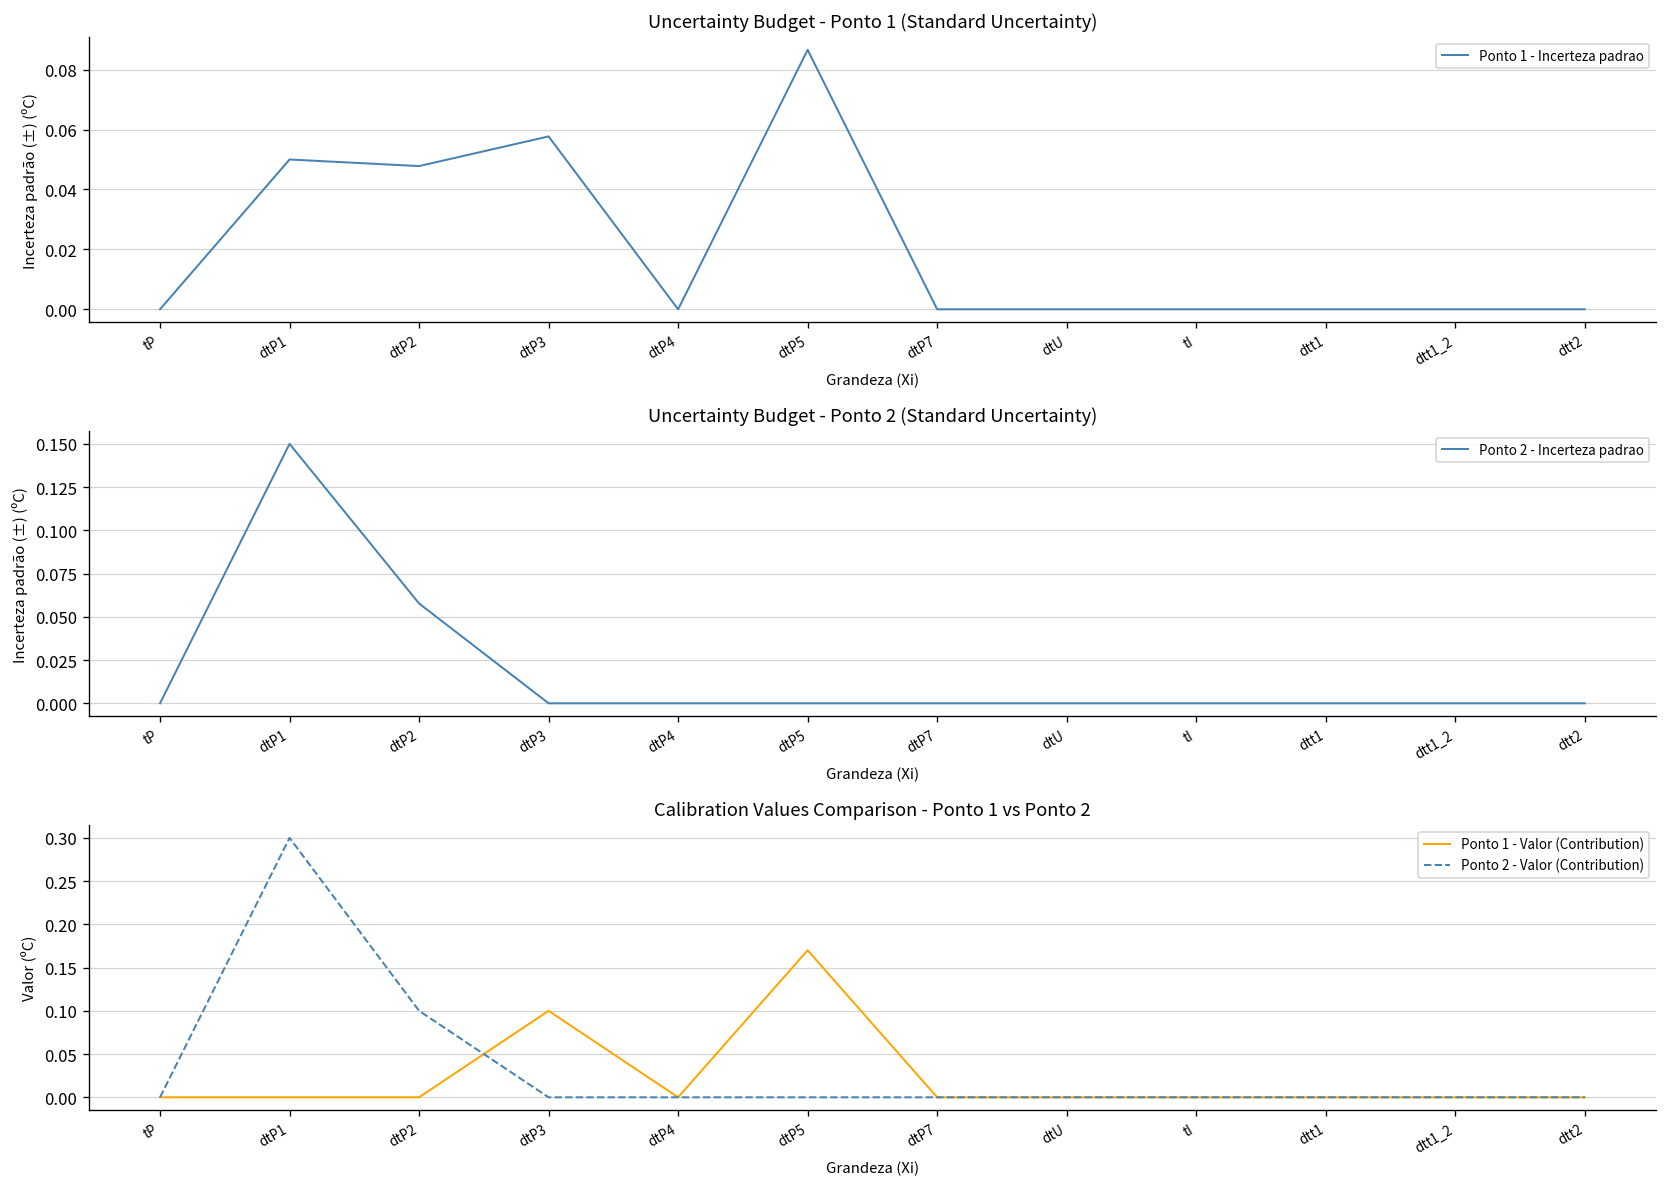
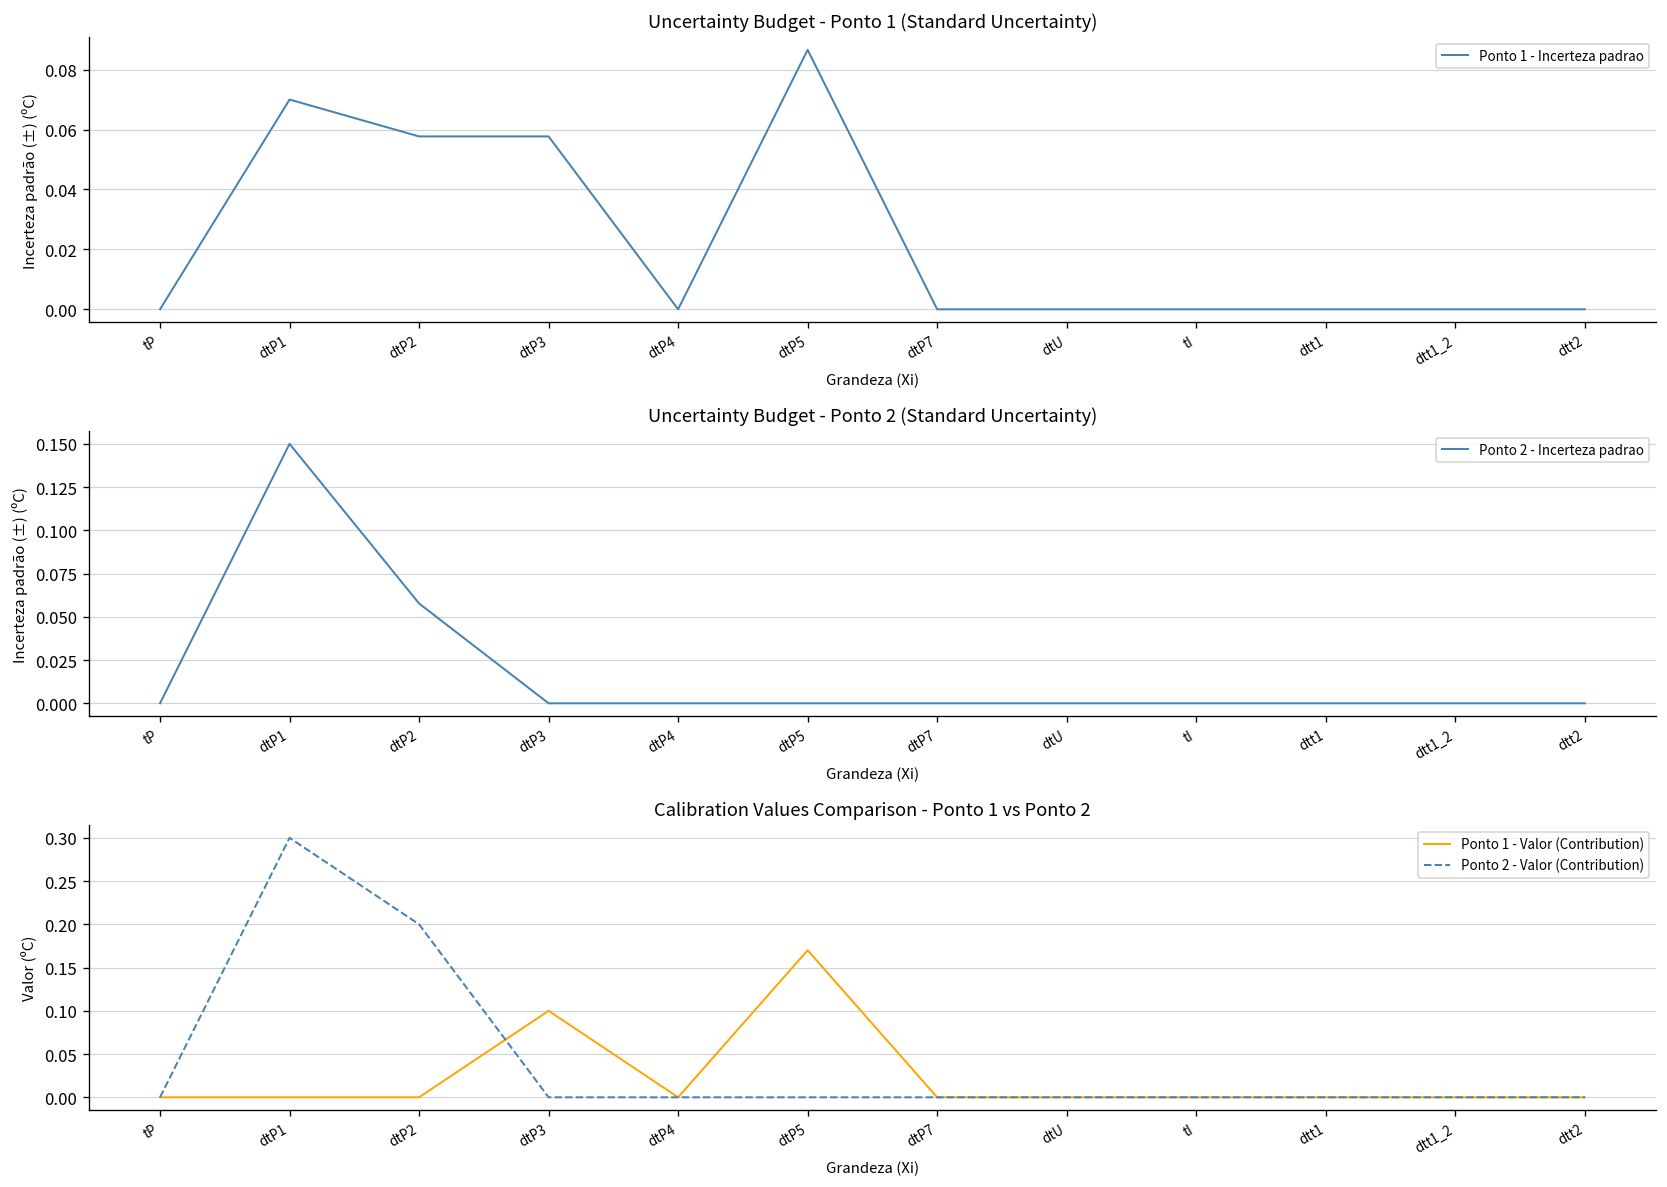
Uncertainty Budget - Ponto 1 (Standard Uncertainty), dtP1: 0.05 -> 0.07
Uncertainty Budget - Ponto 1 (Standard Uncertainty), dtP2: 0.048 -> 0.058
Calibration Values Comparison - Ponto 1 vs Ponto 2, Ponto 2 - Valor (Contribution), dtP2: 0.1 -> 0.2
